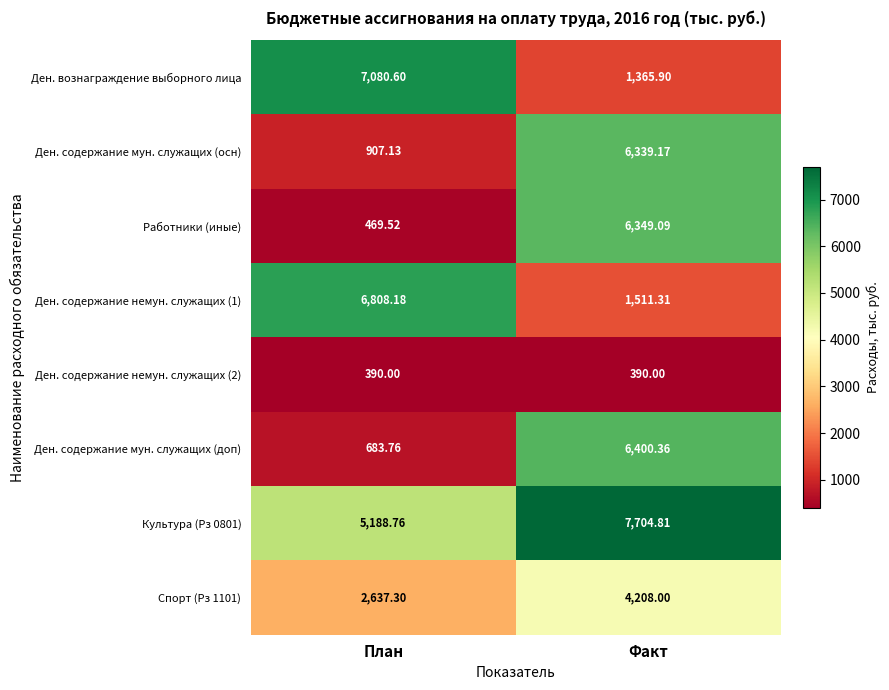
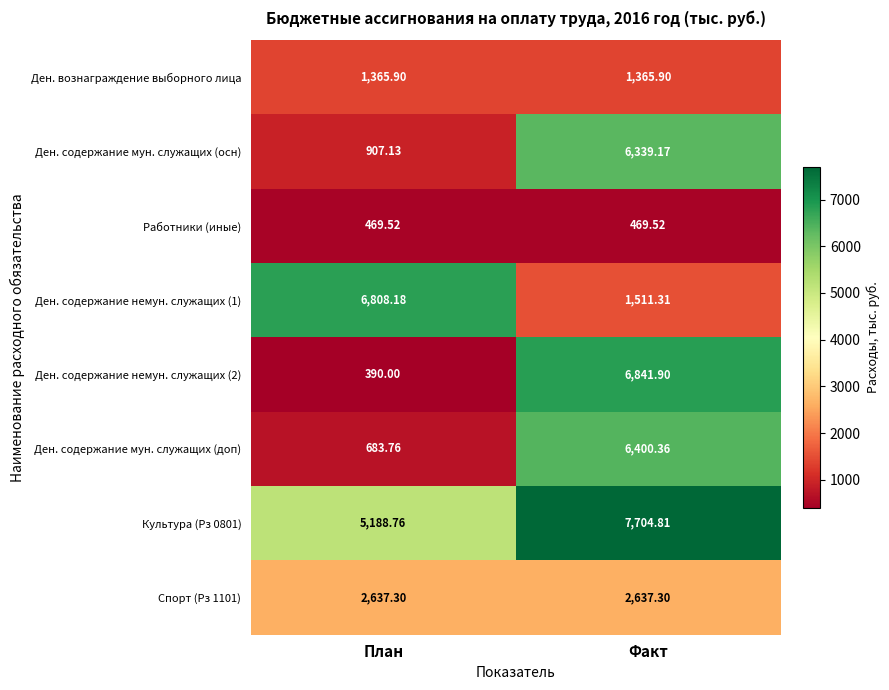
Ден. вознаграждение выборного лица, План: 7,080.60 -> 1,365.90
Работники (иные), Факт: 6,349.09 -> 469.52
Ден. содержание немун. служащих (2), Факт: 390.00 -> 6,841.90
Спорт (Рз 1101), Факт: 4,208.00 -> 2,637.30
